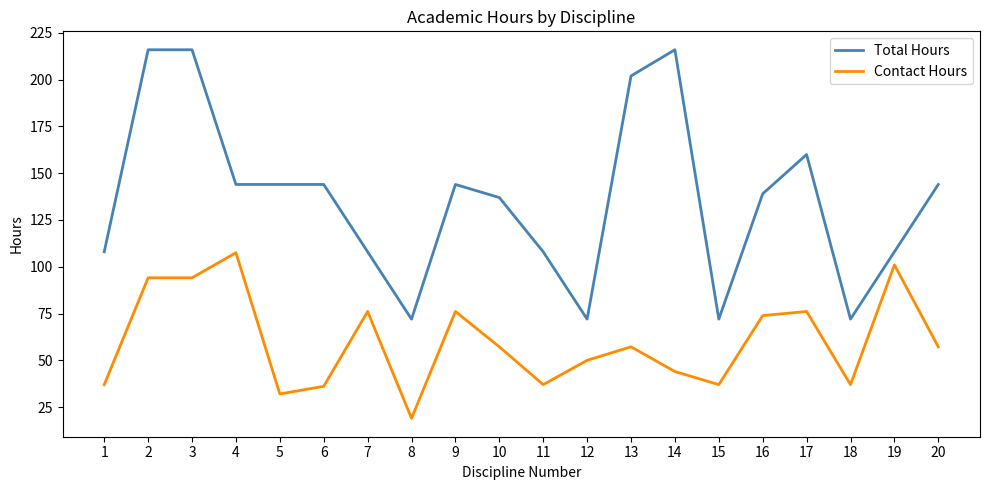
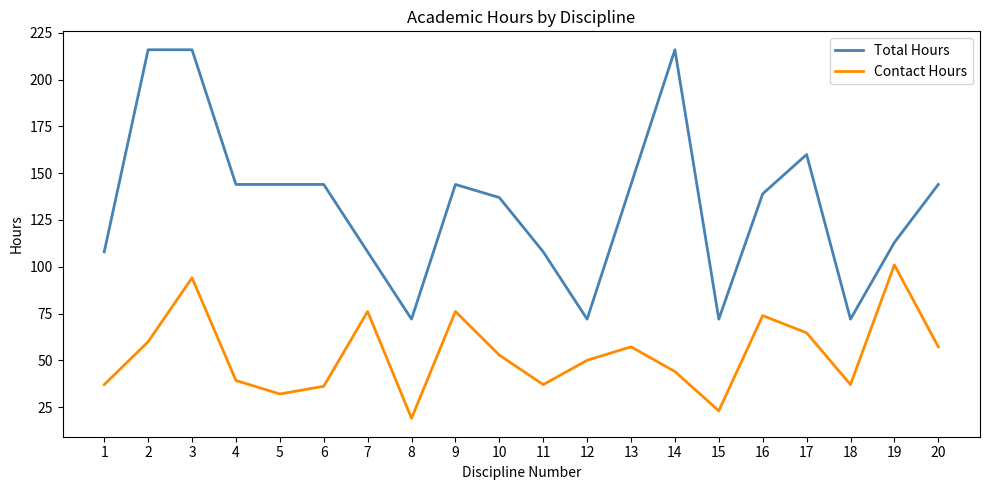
Contact Hours, 2: 94 -> 60
Contact Hours, 4: 108 -> 39
Contact Hours, 10: 57 -> 53
Total Hours, 13: 202 -> 144
Contact Hours, 15: 37 -> 23
Contact Hours, 17: 76 -> 65
Total Hours, 19: 108 -> 113
